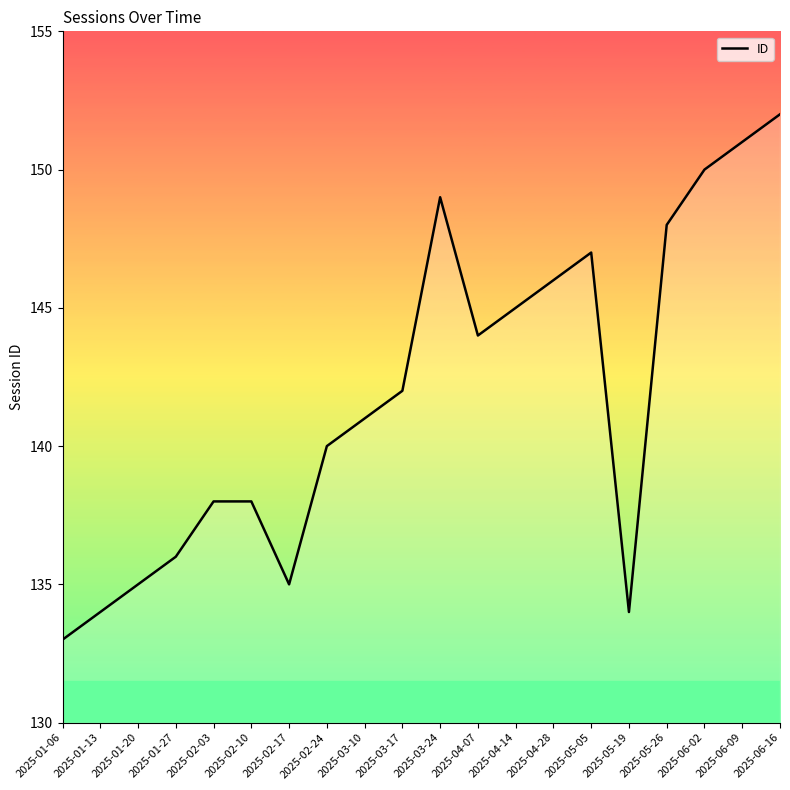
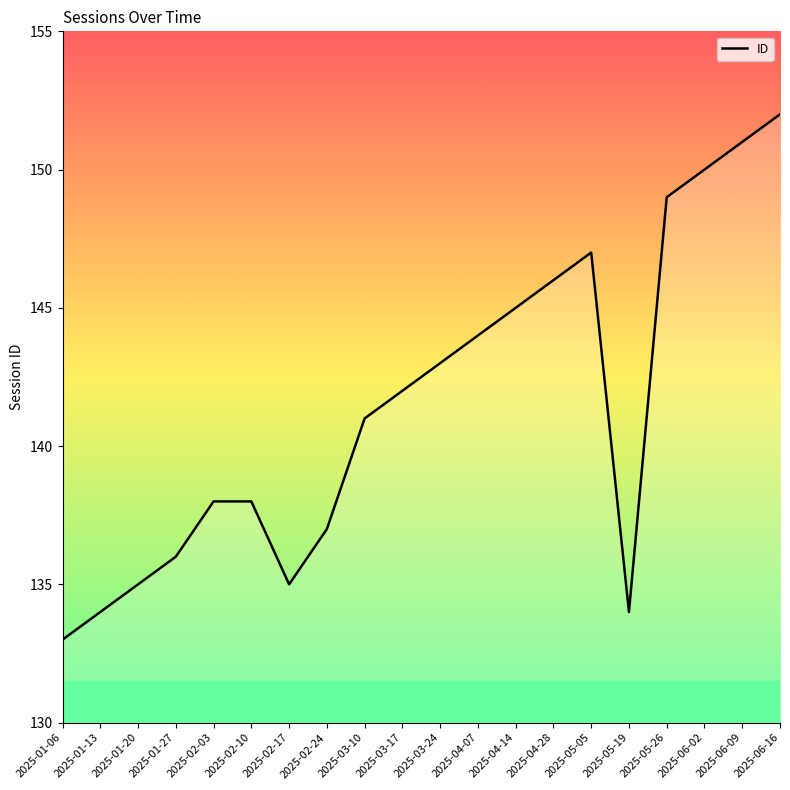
2025-02-24: 140 -> 137
2025-03-24: 149 -> 143
2025-05-26: 148 -> 149
